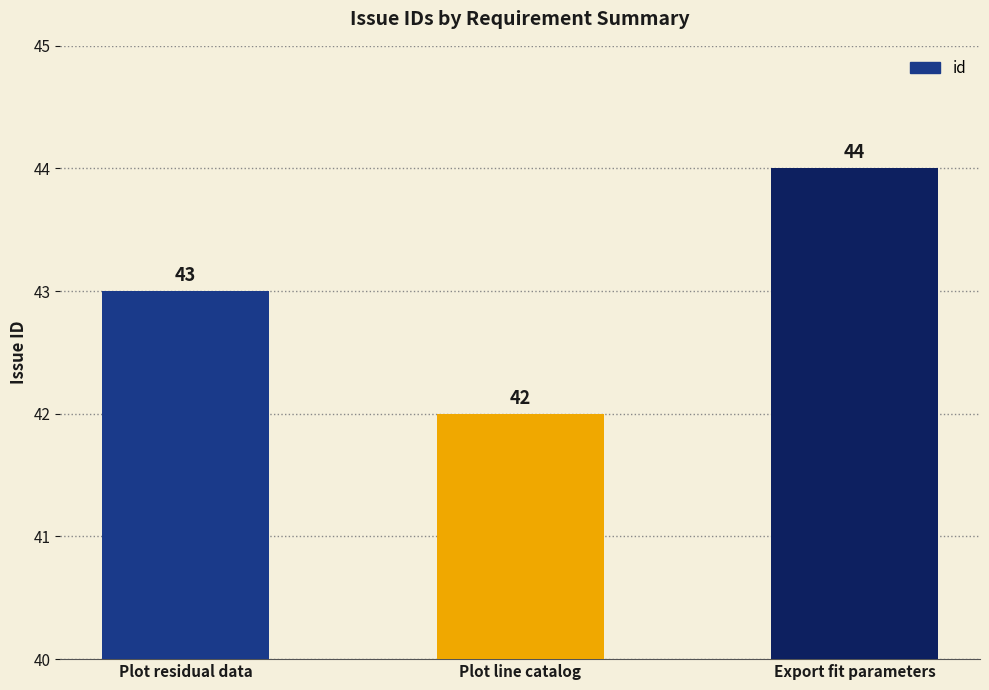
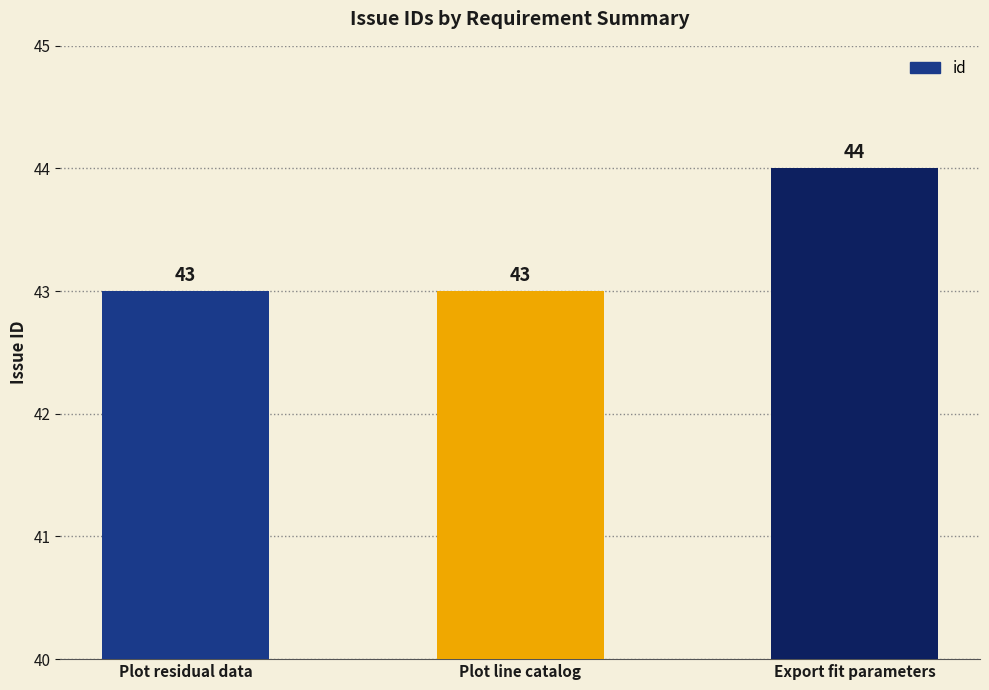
Plot line catalog: 42 -> 43
